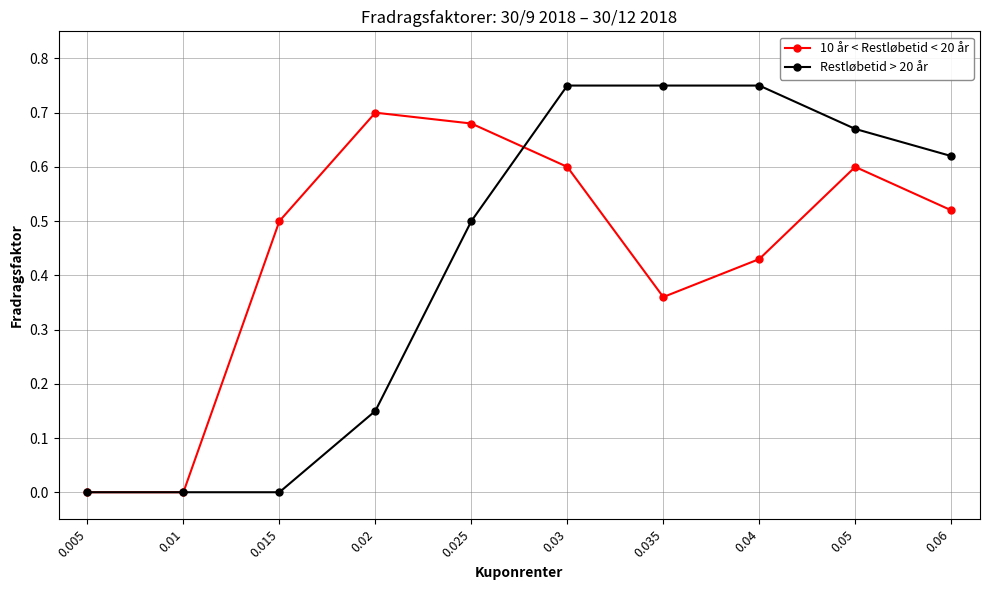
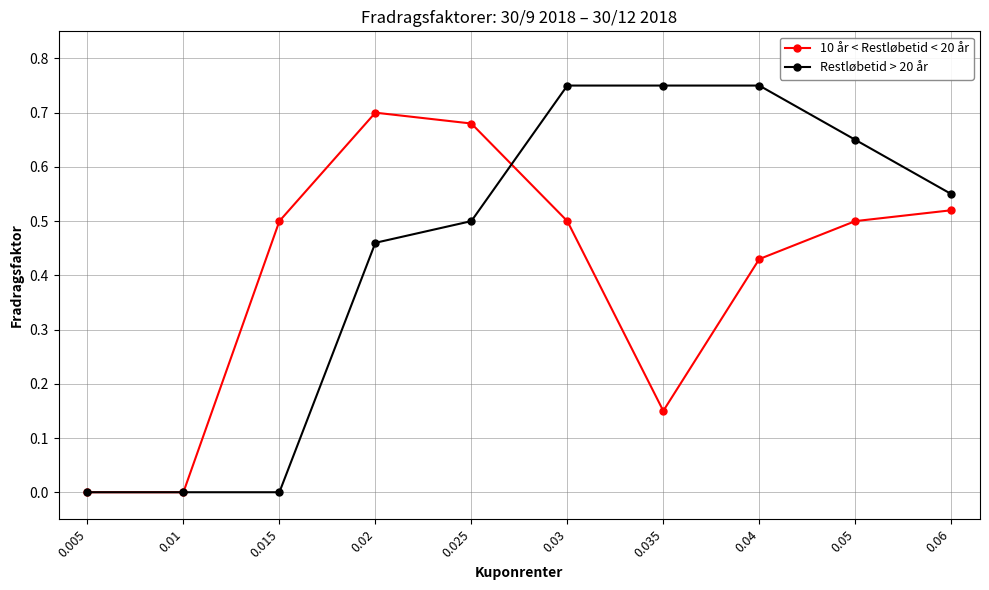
Restløbetid > 20 år, 0.02: 0.15 -> 0.46
10 år < Restløbetid < 20 år, 0.03: 0.6 -> 0.5
10 år < Restløbetid < 20 år, 0.035: 0.36 -> 0.15
10 år < Restløbetid < 20 år, 0.05: 0.6 -> 0.5
Restløbetid > 20 år, 0.05: 0.67 -> 0.65
Restløbetid > 20 år, 0.06: 0.62 -> 0.55
